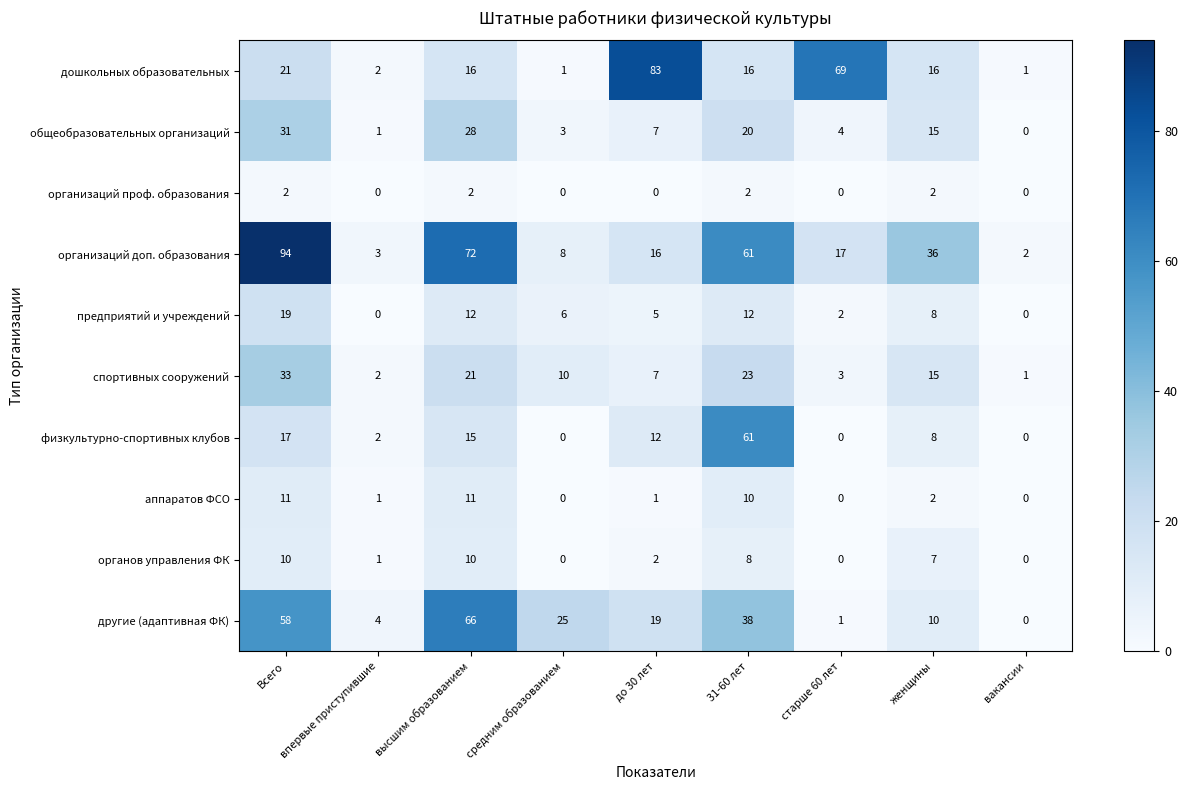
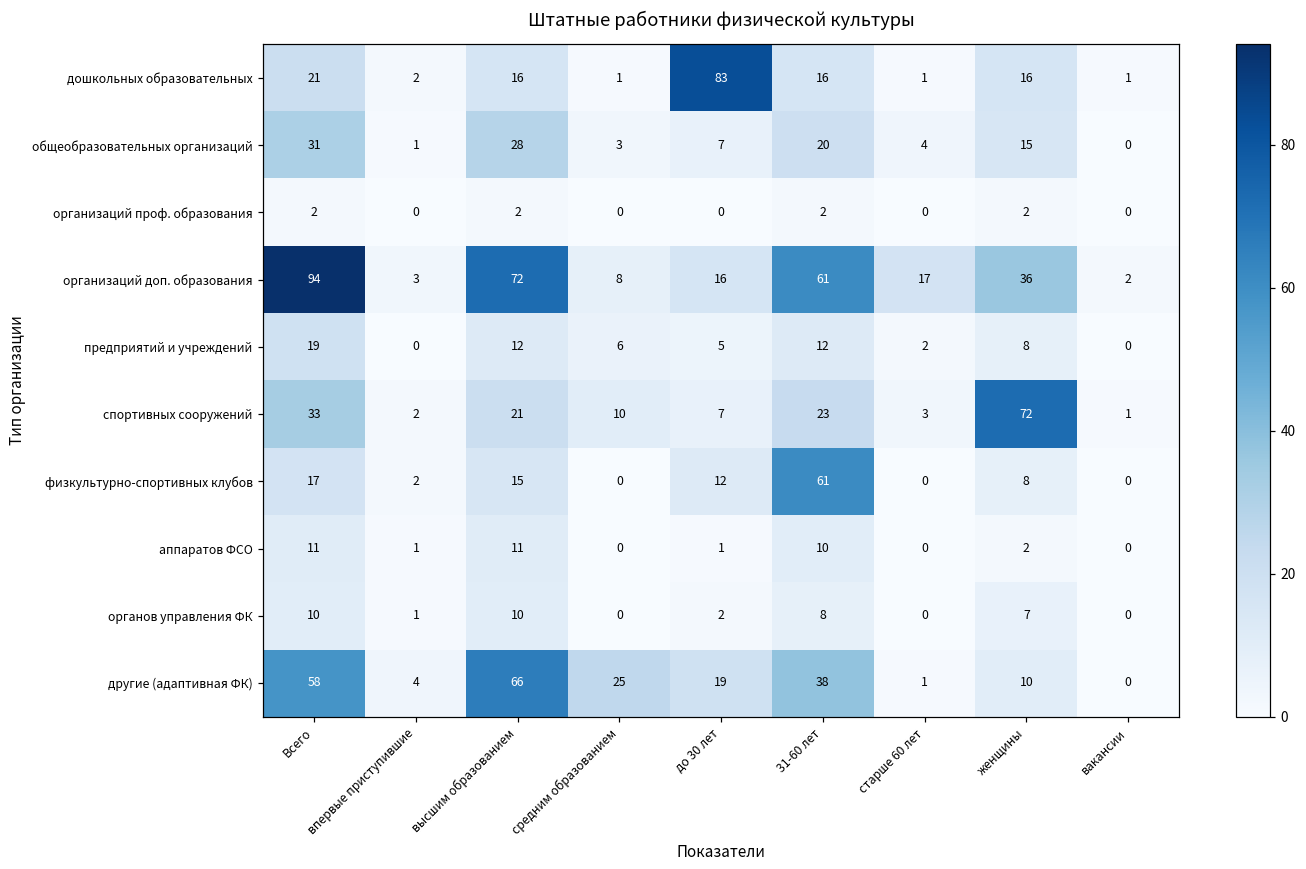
дошкольных образовательных, старше 60 лет: 69 -> 1
спортивных сооружений, женщины: 15 -> 72
